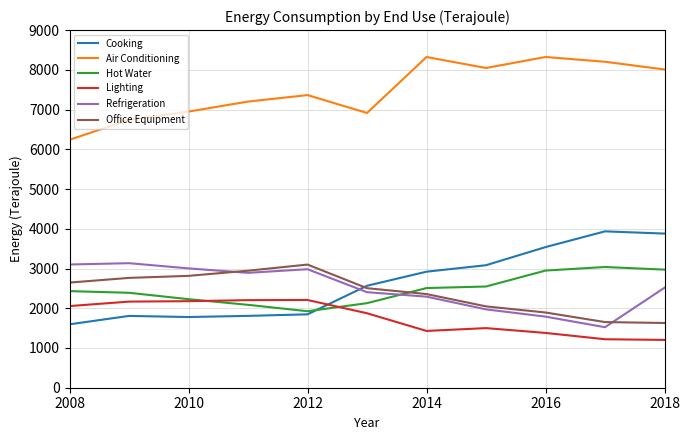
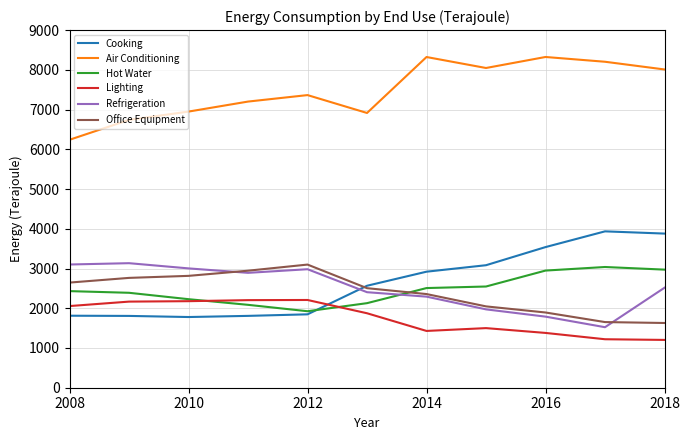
Cooking, 2008: 1600 -> 1800
